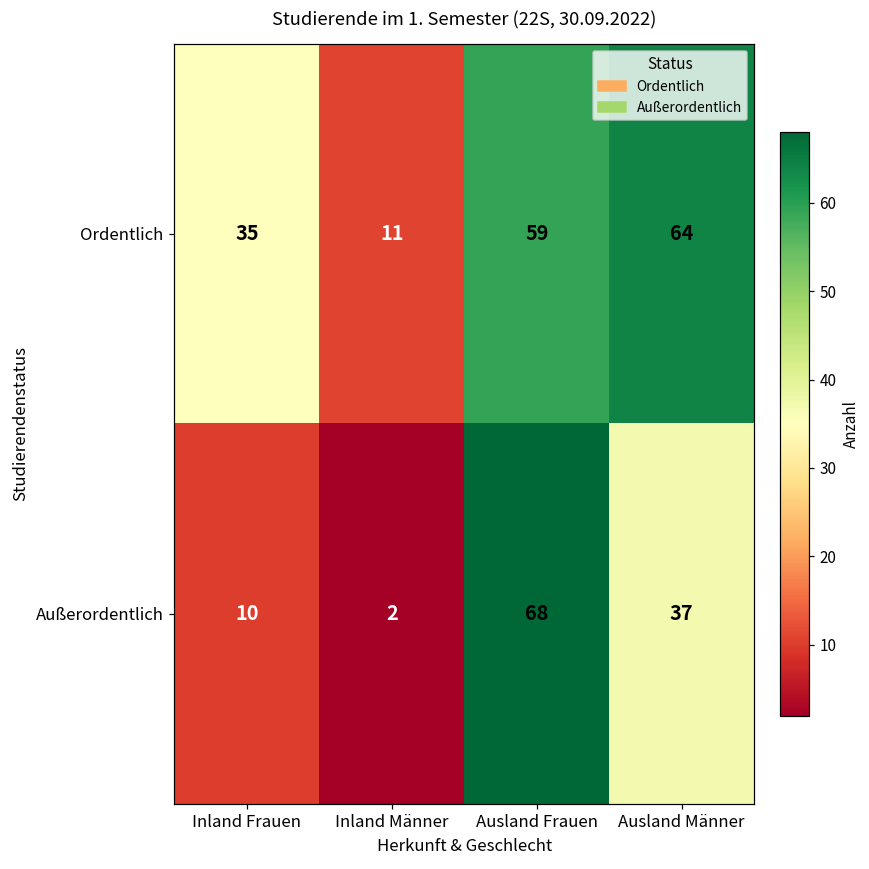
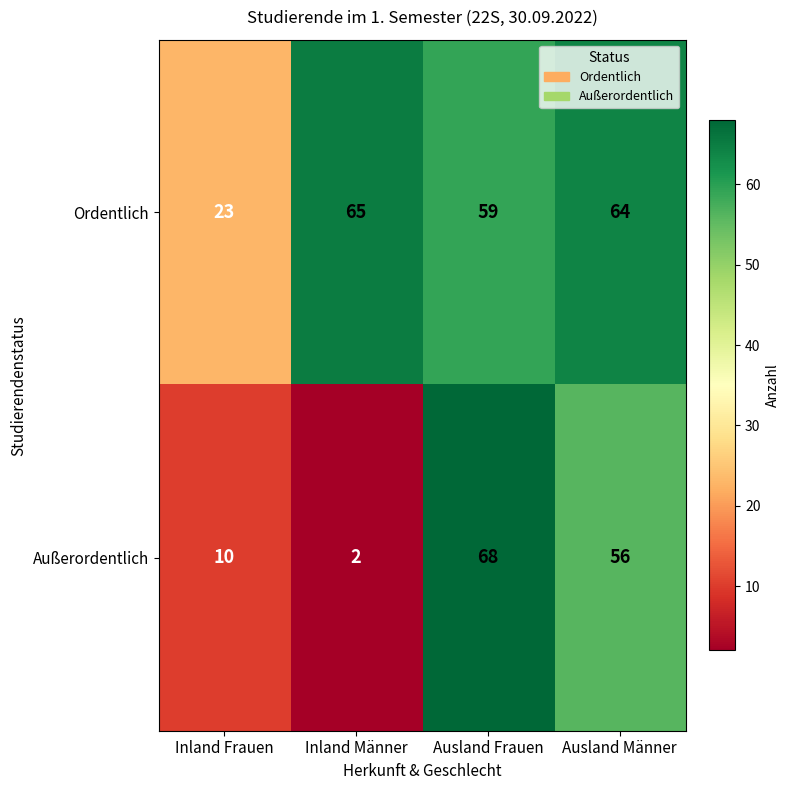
Ordentlich, Inland Frauen: 35 -> 23
Ordentlich, Inland Männer: 11 -> 65
Außerordentlich, Ausland Männer: 37 -> 56
